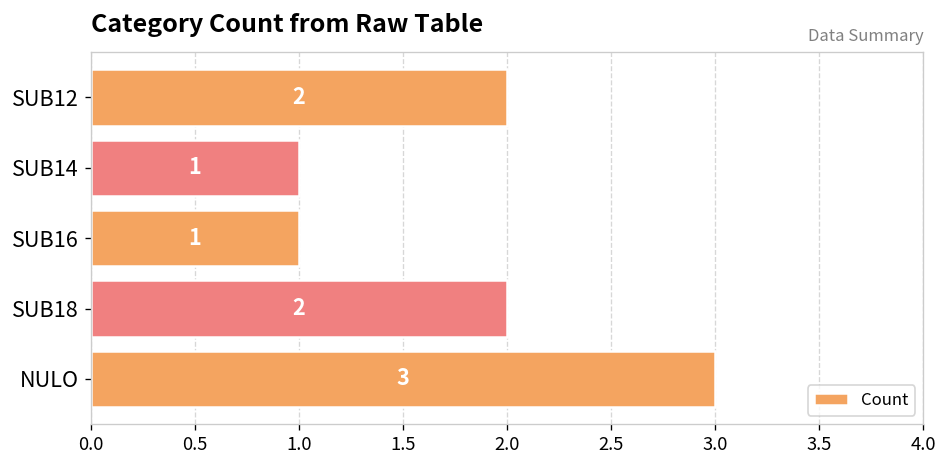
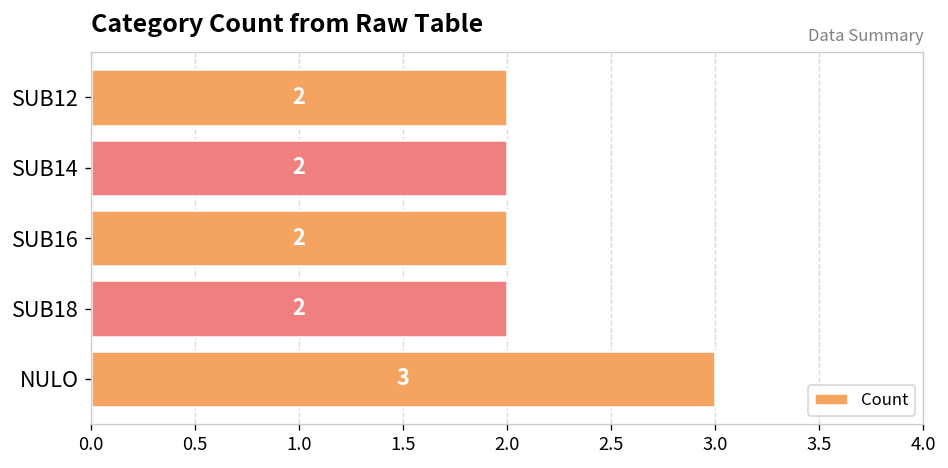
SUB14: 1 -> 2
SUB16: 1 -> 2
